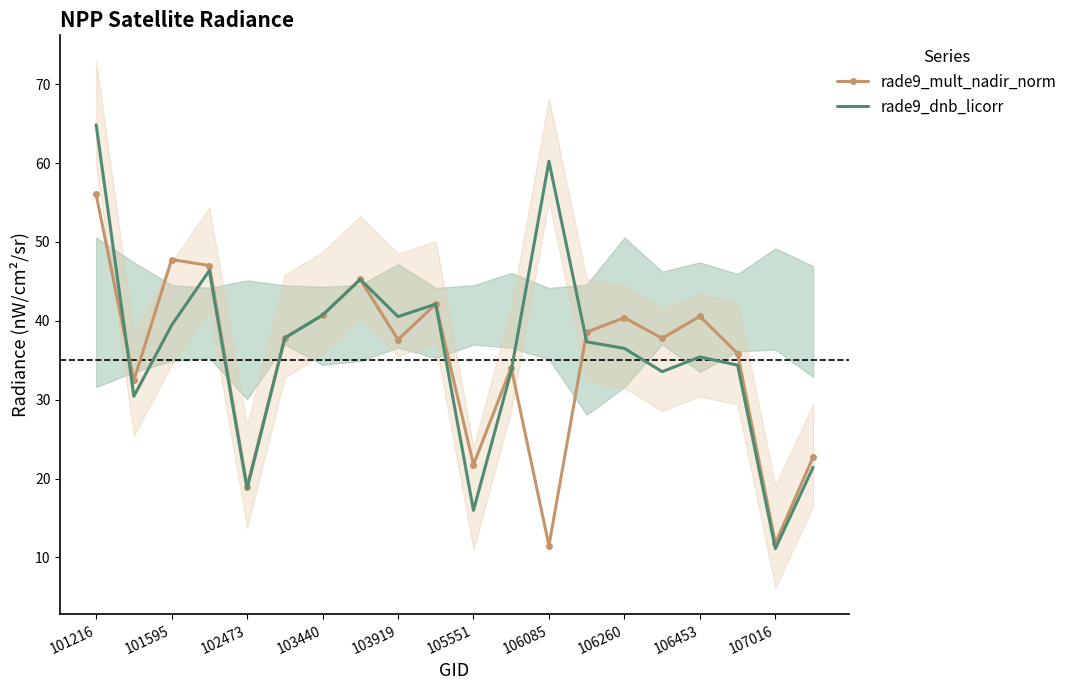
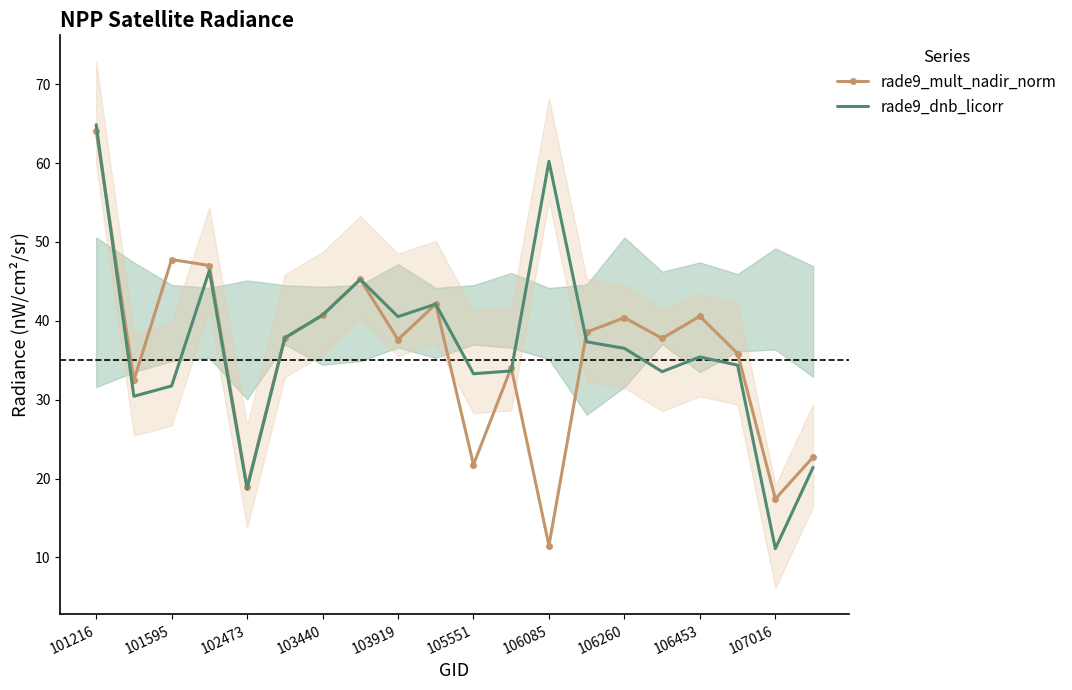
rade9_mult_nadir_norm, 101216: 56 -> 64
rade9_dnb_licorr, 101595: 39 -> 32
rade9_dnb_licorr, 105551: 16 -> 33
rade9_mult_nadir_norm, 107016: 12 -> 17
